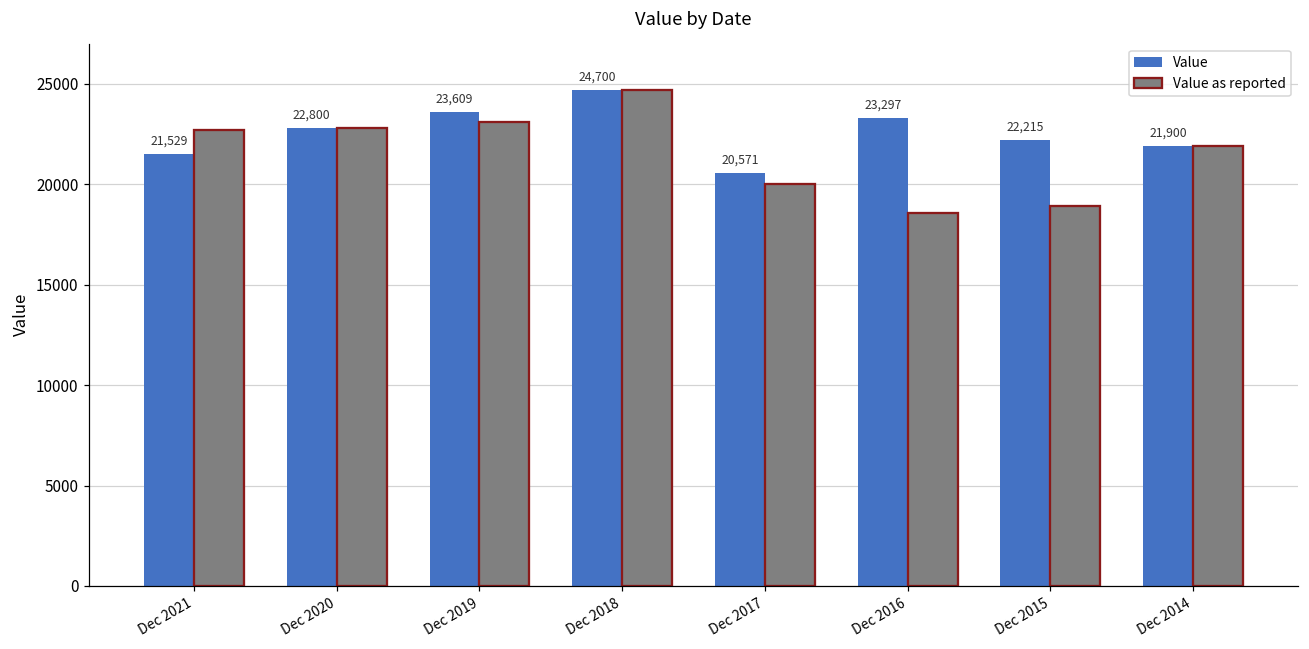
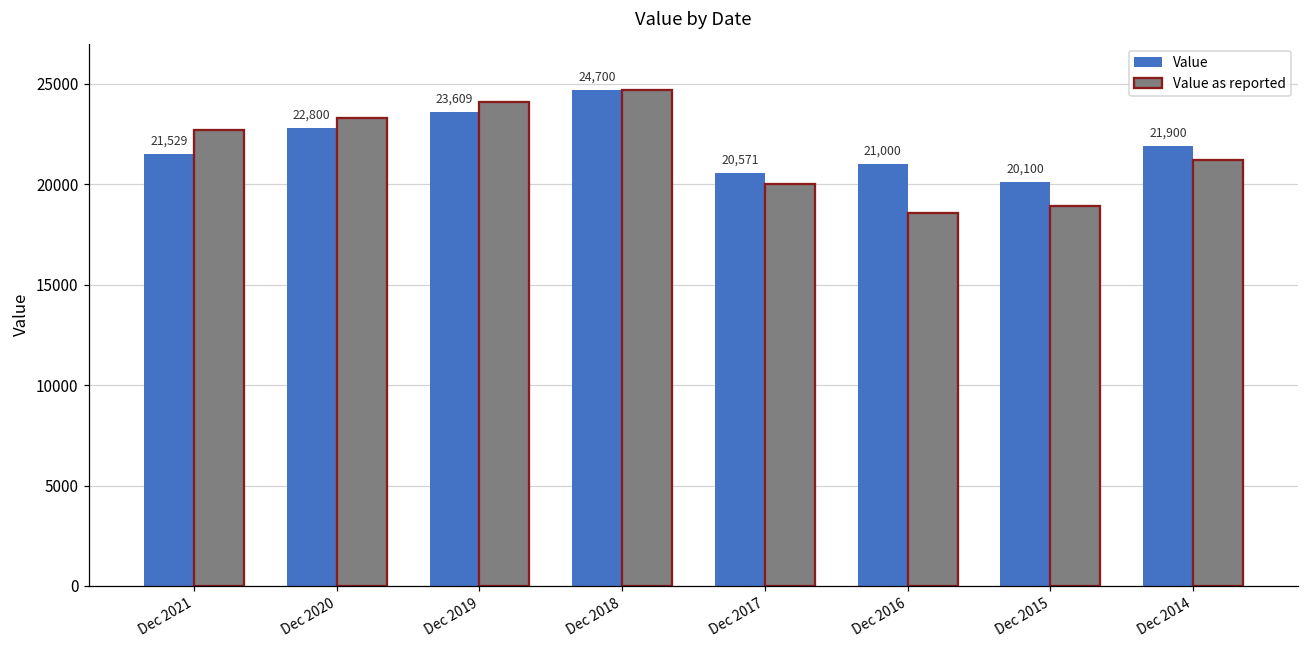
Value as reported, Dec 2020: 22800 -> 23300
Value as reported, Dec 2019: 23100 -> 24100
Value, Dec 2016: 23,297 -> 21,000
Value, Dec 2015: 22,215 -> 20,100
Value as reported, Dec 2014: 21900 -> 21200
